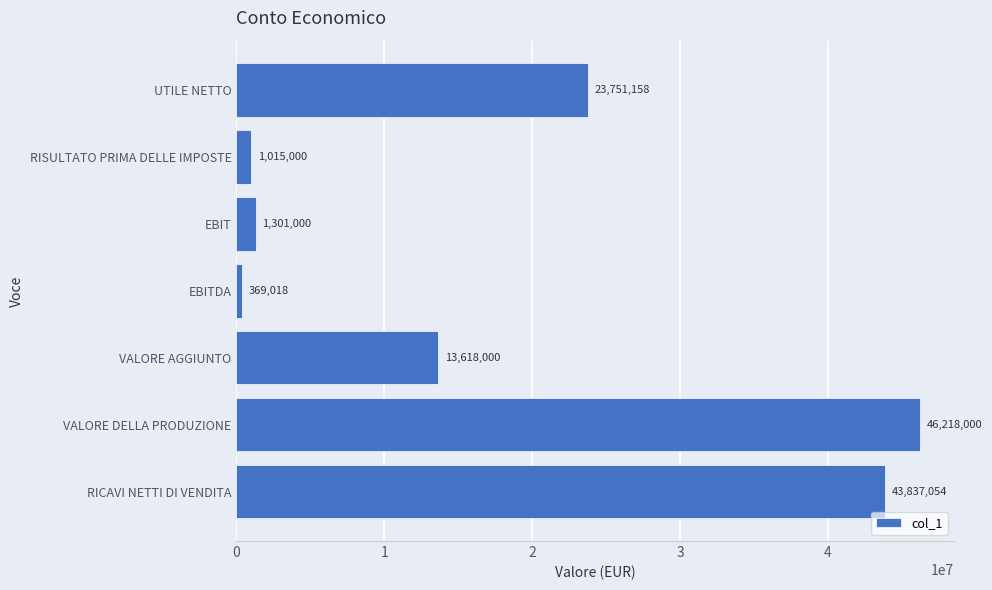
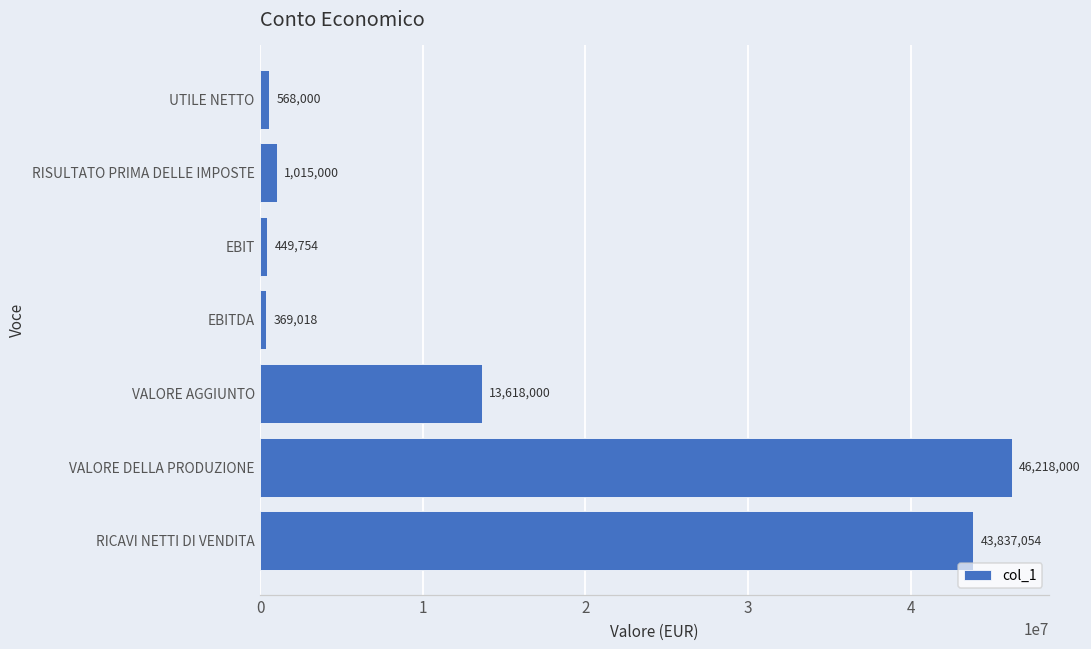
UTILE NETTO: 23,751,158 -> 568,000
EBIT: 1,301,000 -> 449,754
